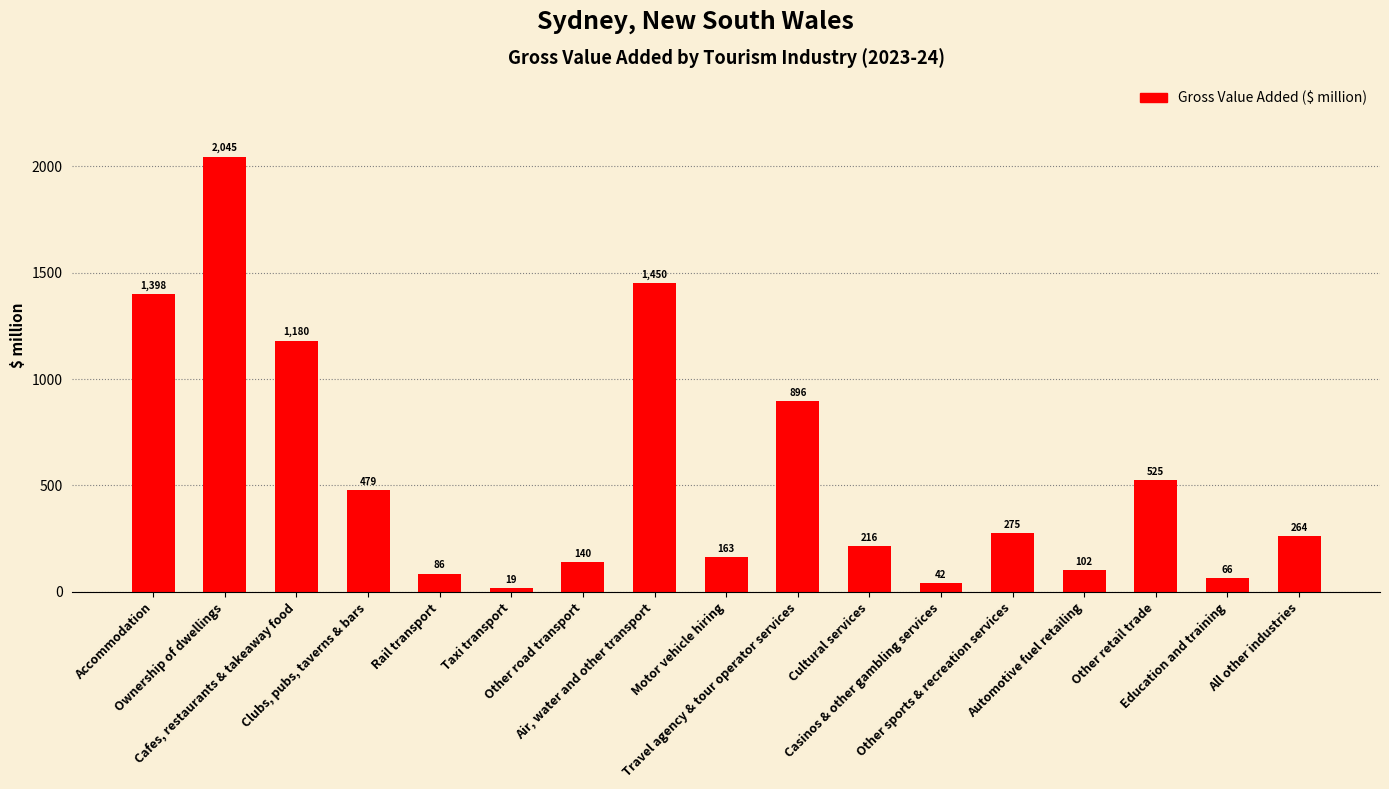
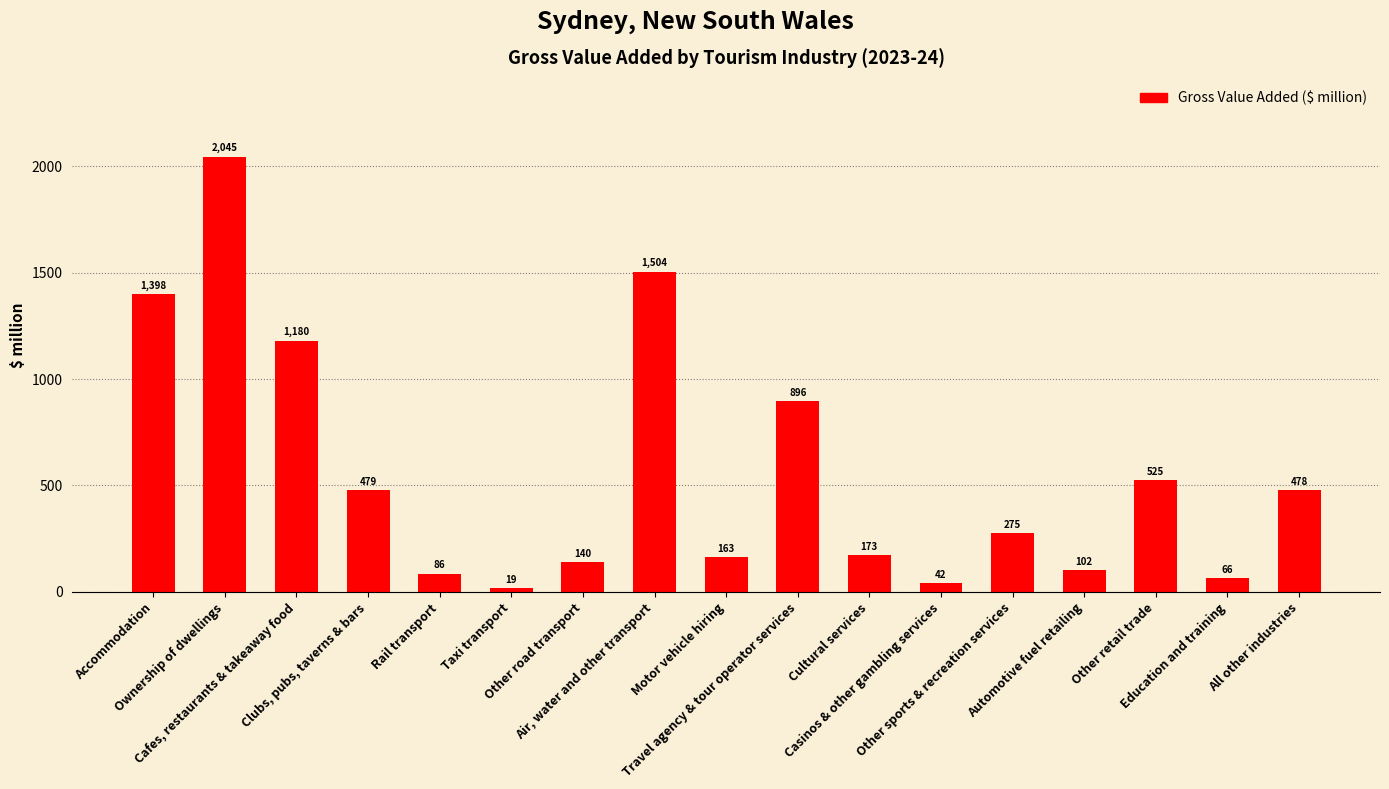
Air, water and other transport: 1,450 -> 1,504
Cultural services: 216 -> 173
All other industries: 264 -> 478
